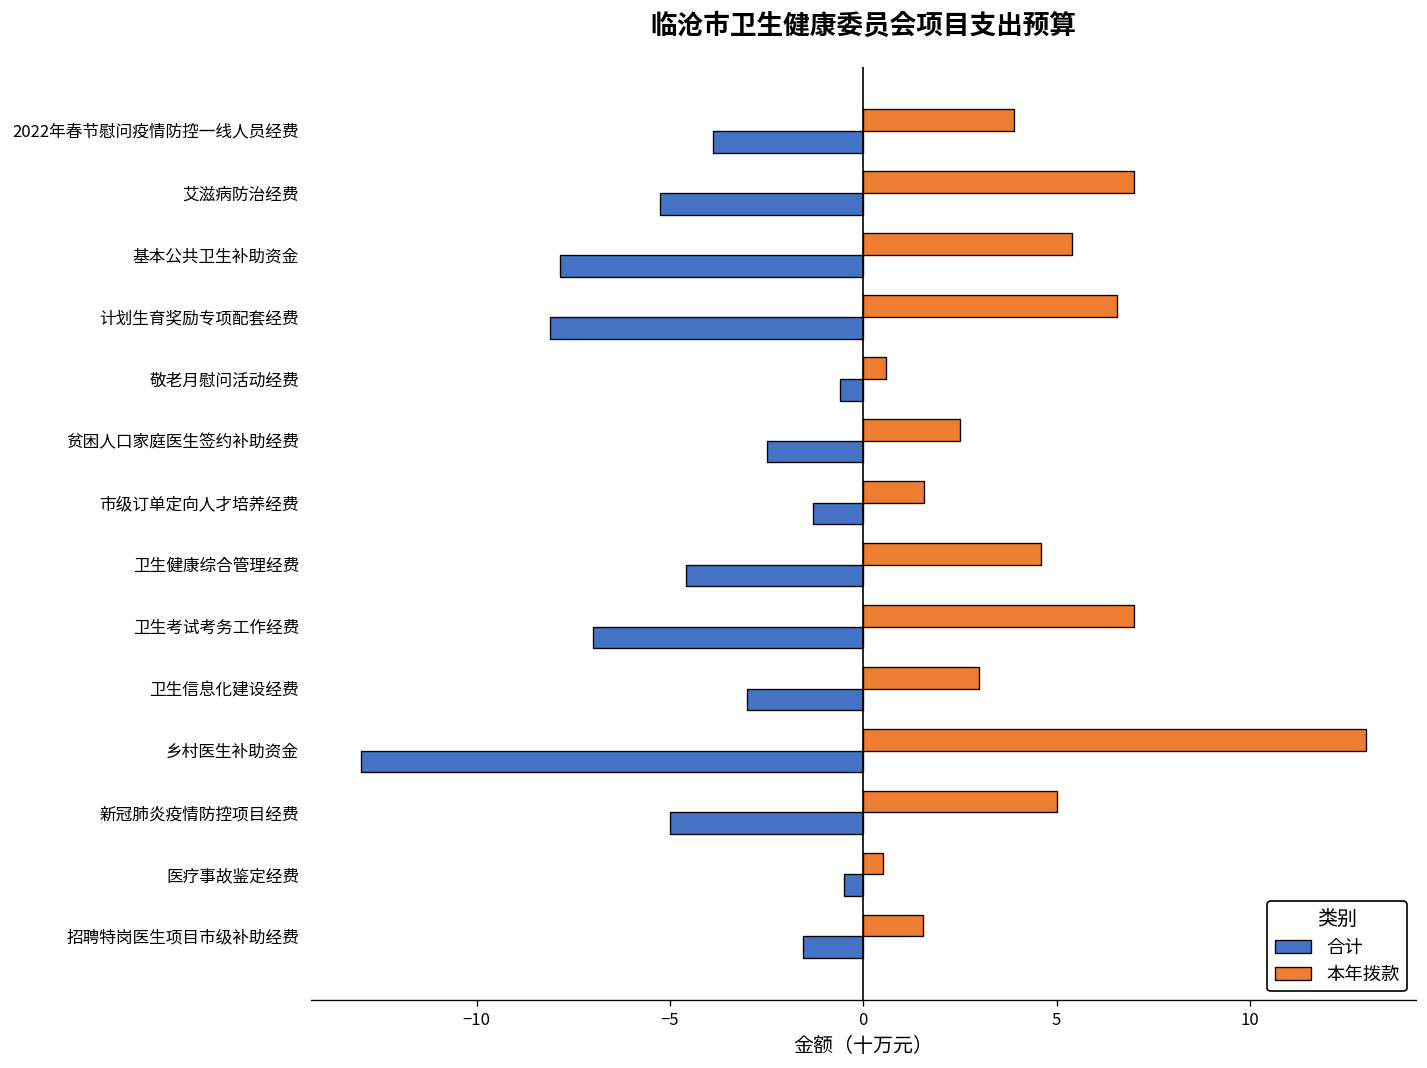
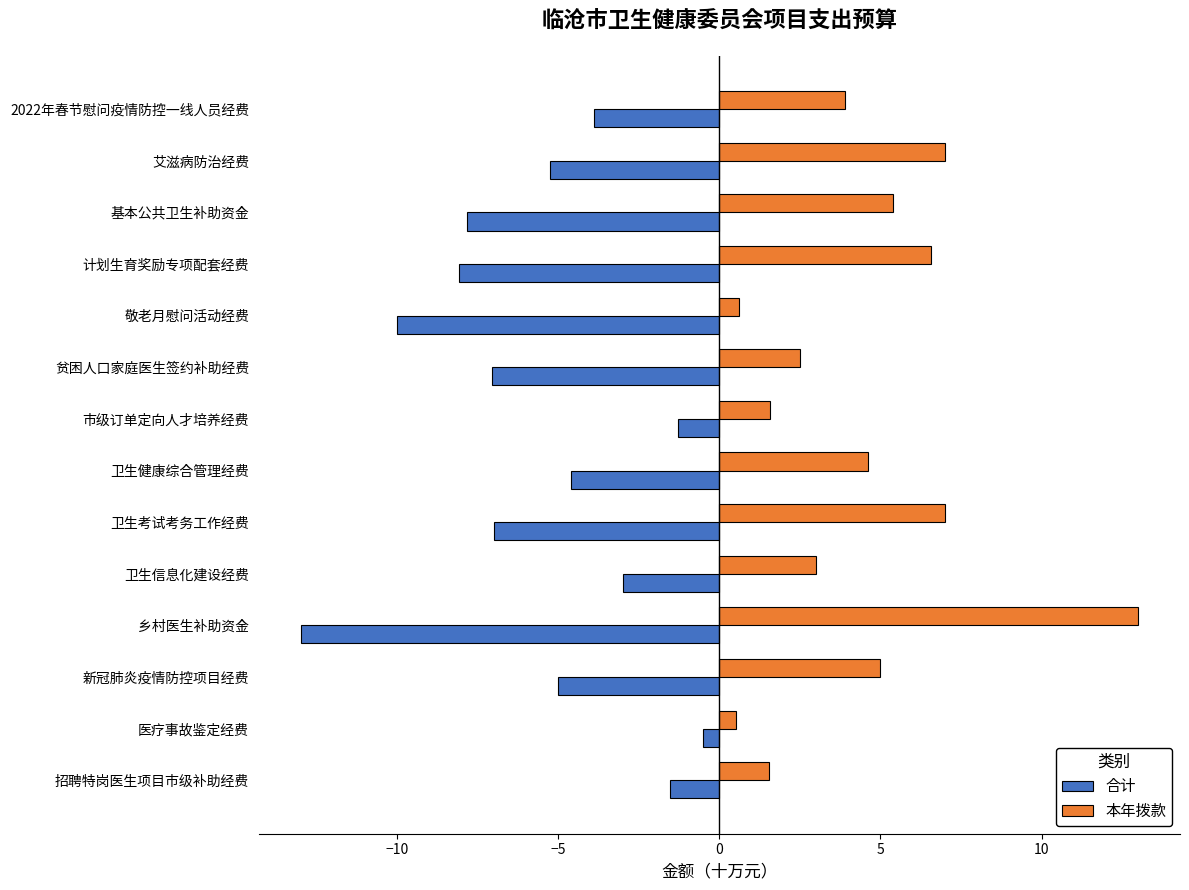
合计, 敬老月慰问活动经费: -0.6 -> -10.0
合计, 贫困人口家庭医生签约补助经费: -2.5 -> -7.1
